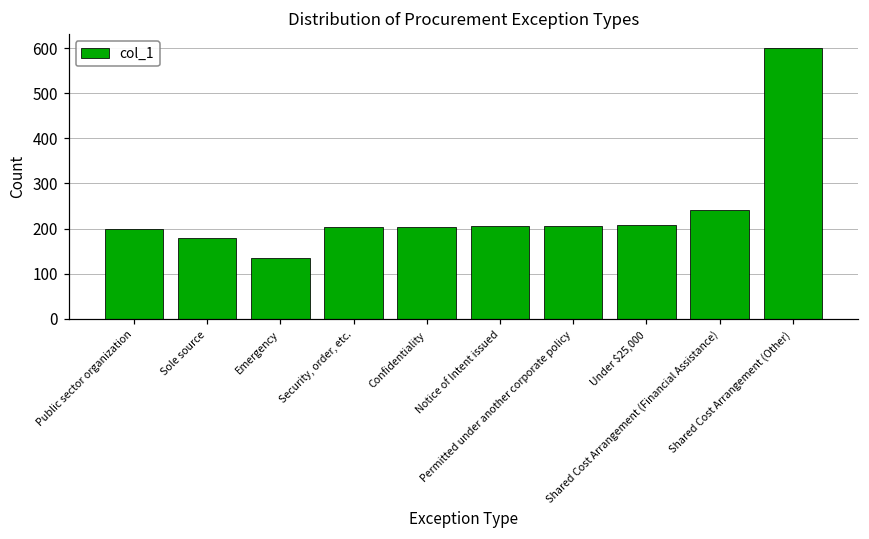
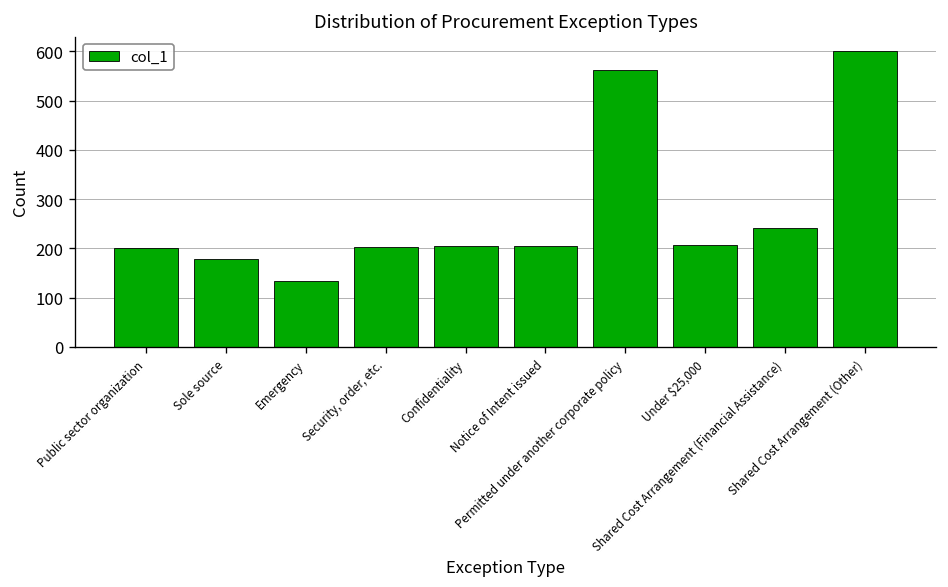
Permitted under another corporate policy: 210 -> 560
